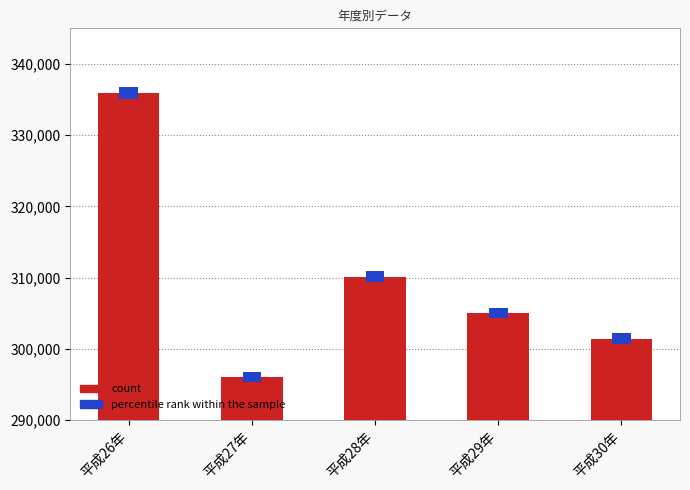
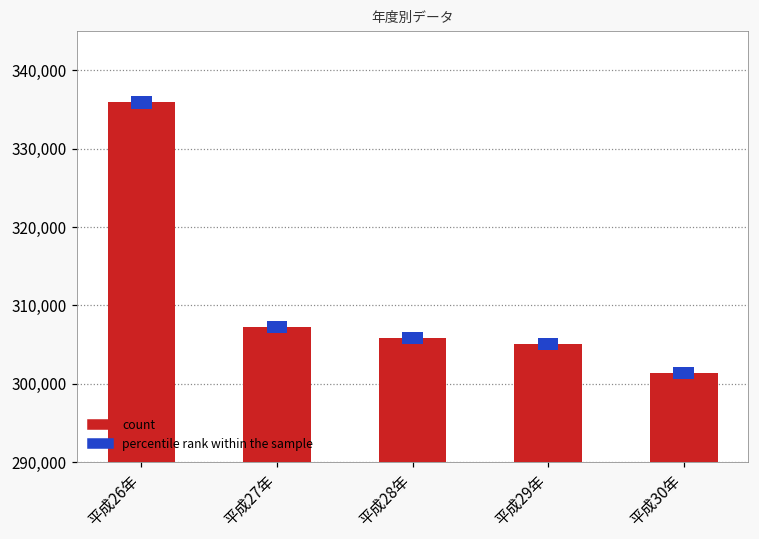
count, 平成27年: 296,000 -> 307,000
count, 平成28年: 310,000 -> 306,000
